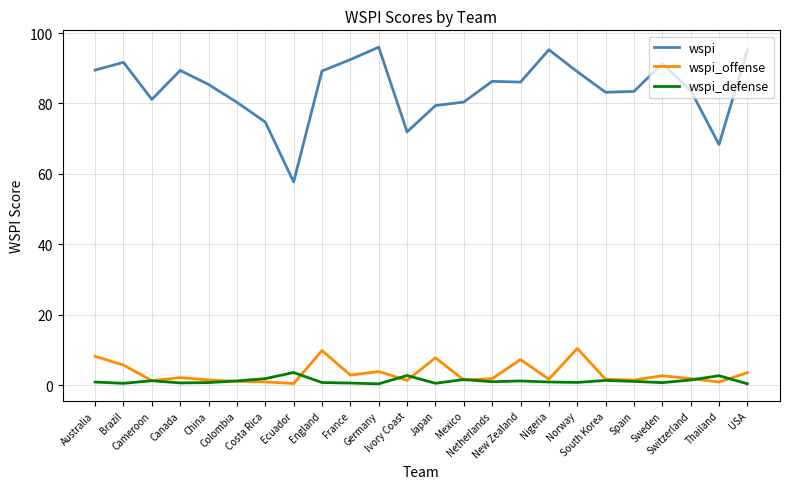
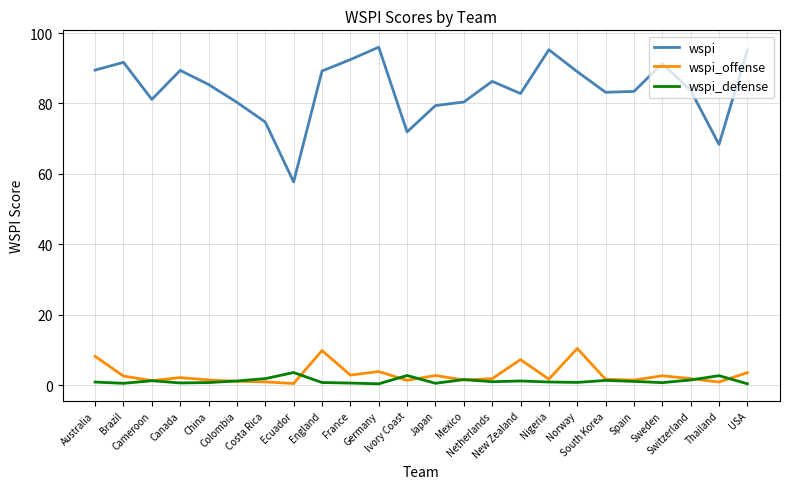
wspi_offense, Brazil: 6 -> 3
wspi_offense, Japan: 8 -> 3
wspi, New Zealand: 86 -> 83
